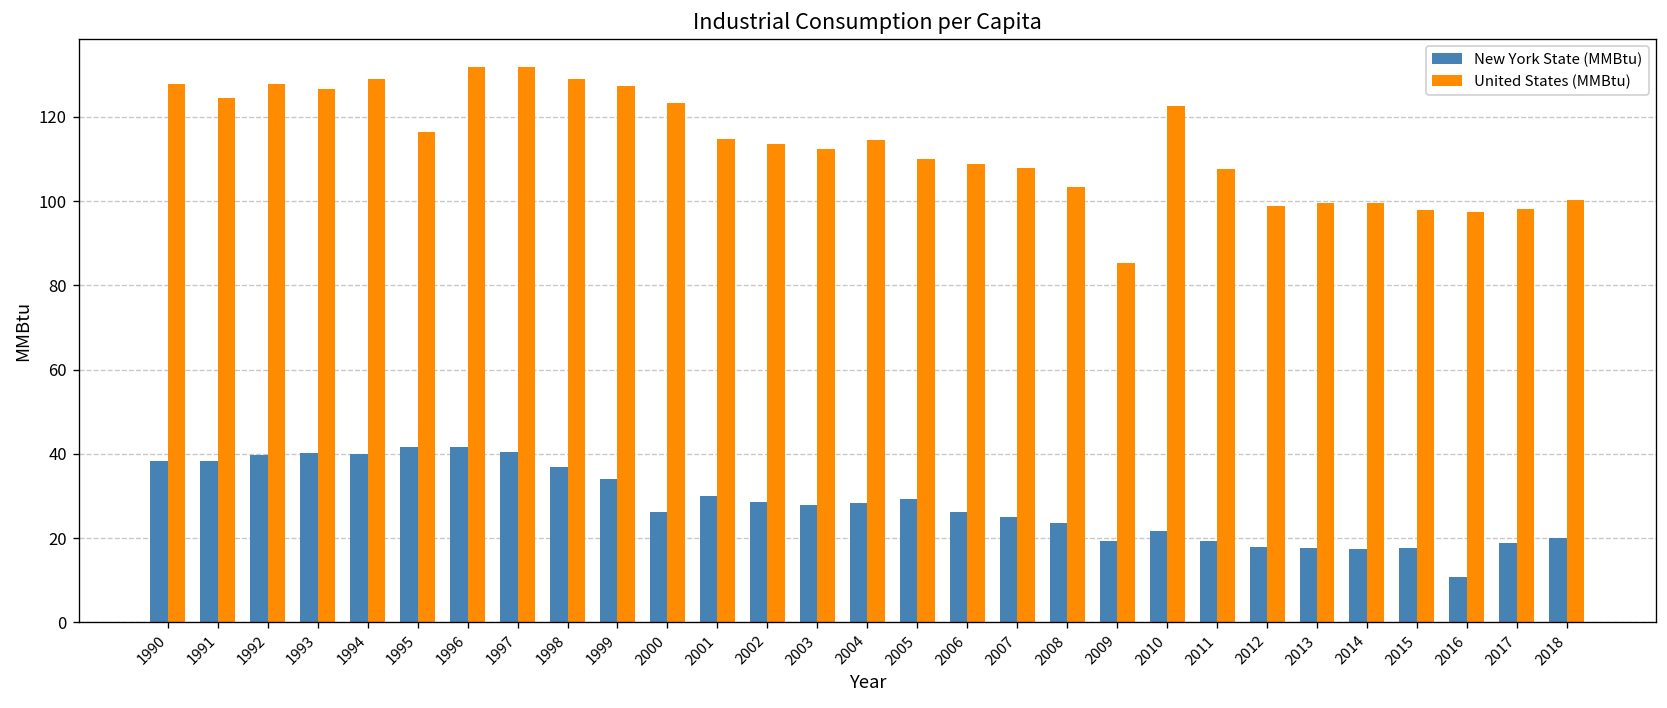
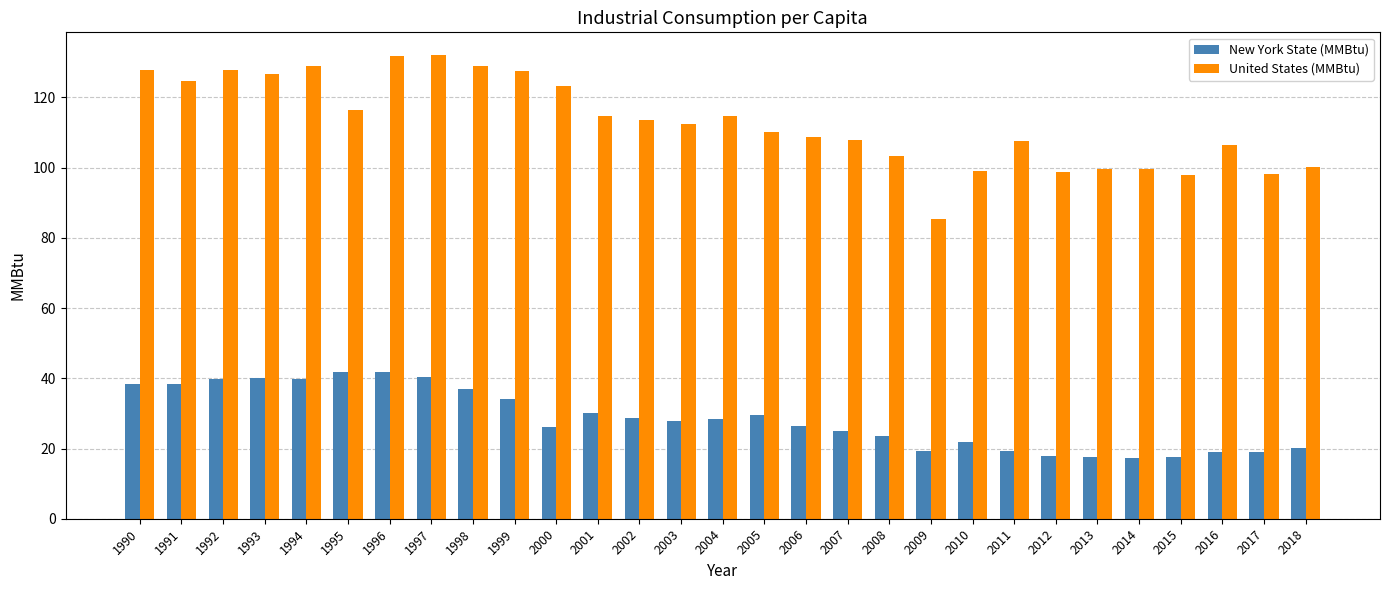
United States (MMBtu), 2010: 123 -> 99
New York State (MMBtu), 2016: 11 -> 19
United States (MMBtu), 2016: 97 -> 106
